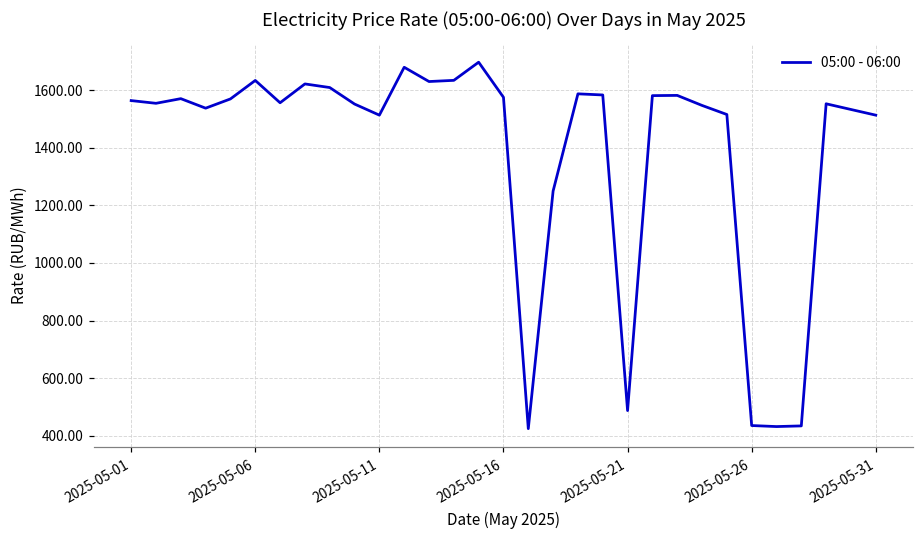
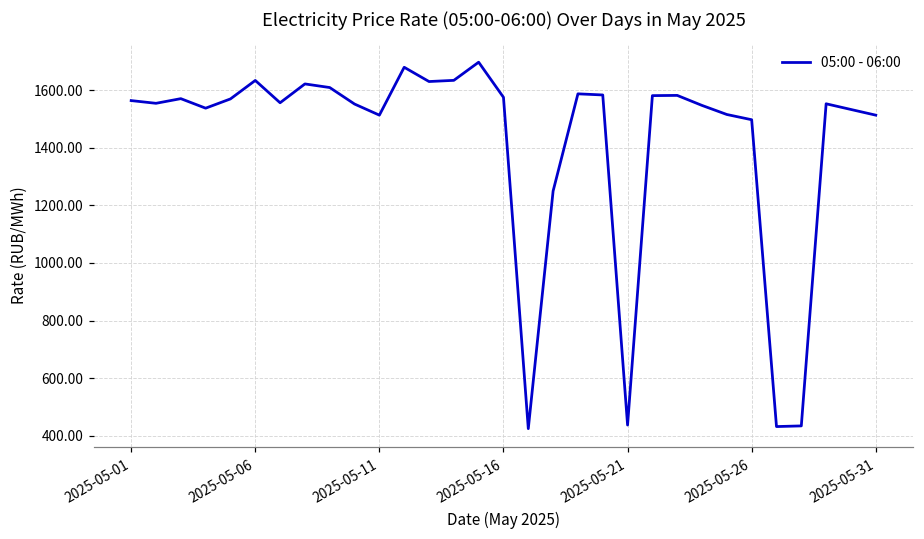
2025-05-21: 490 -> 440
2025-05-26: 440 -> 1500
